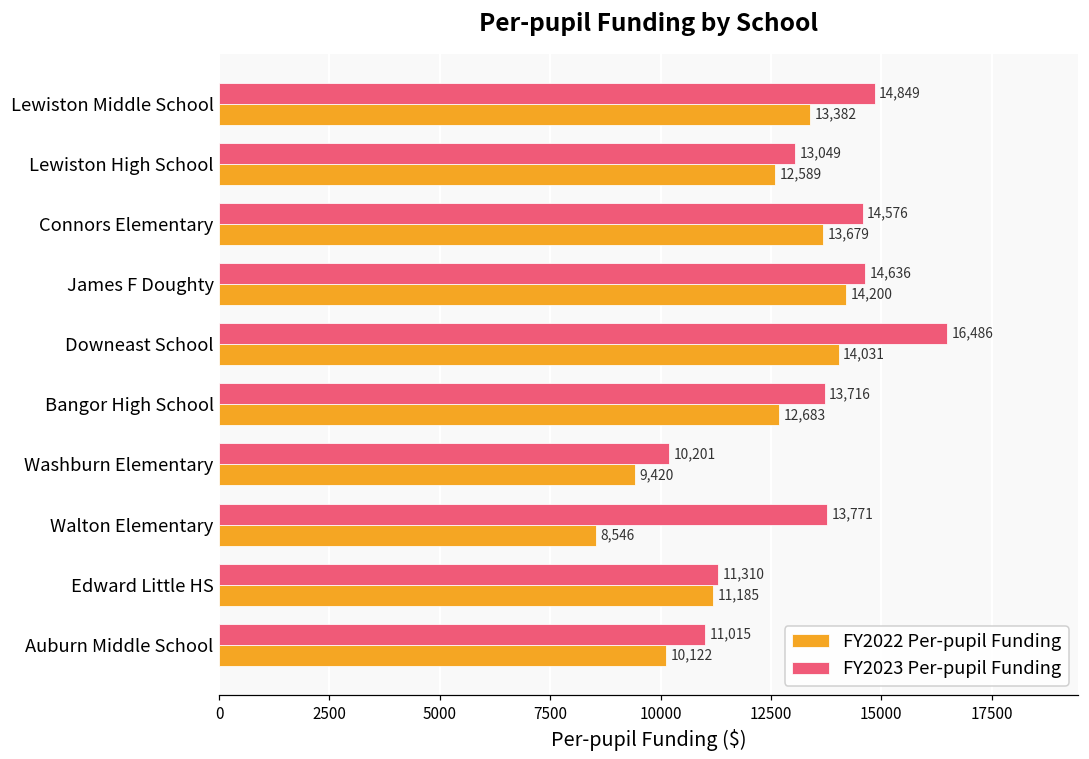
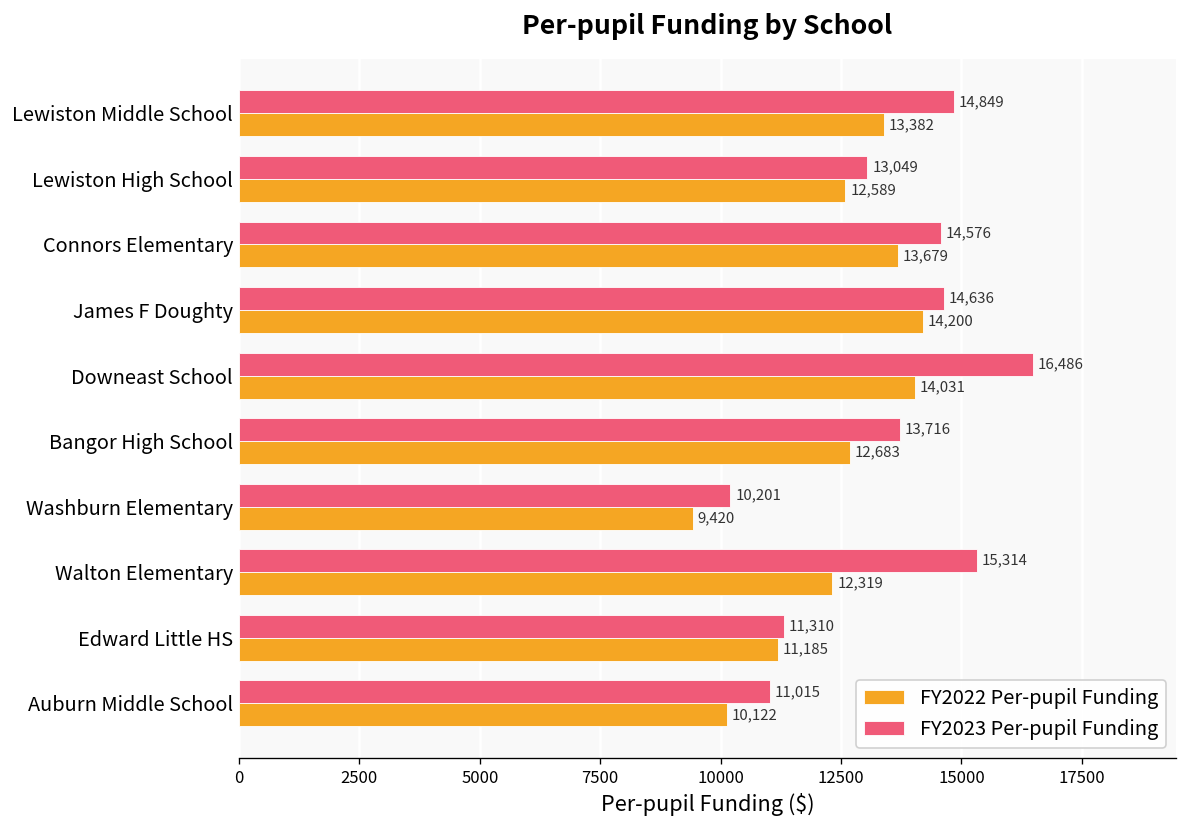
FY2023 Per-pupil Funding, Walton Elementary: 13,771 -> 15,314
FY2022 Per-pupil Funding, Walton Elementary: 8,546 -> 12,319
